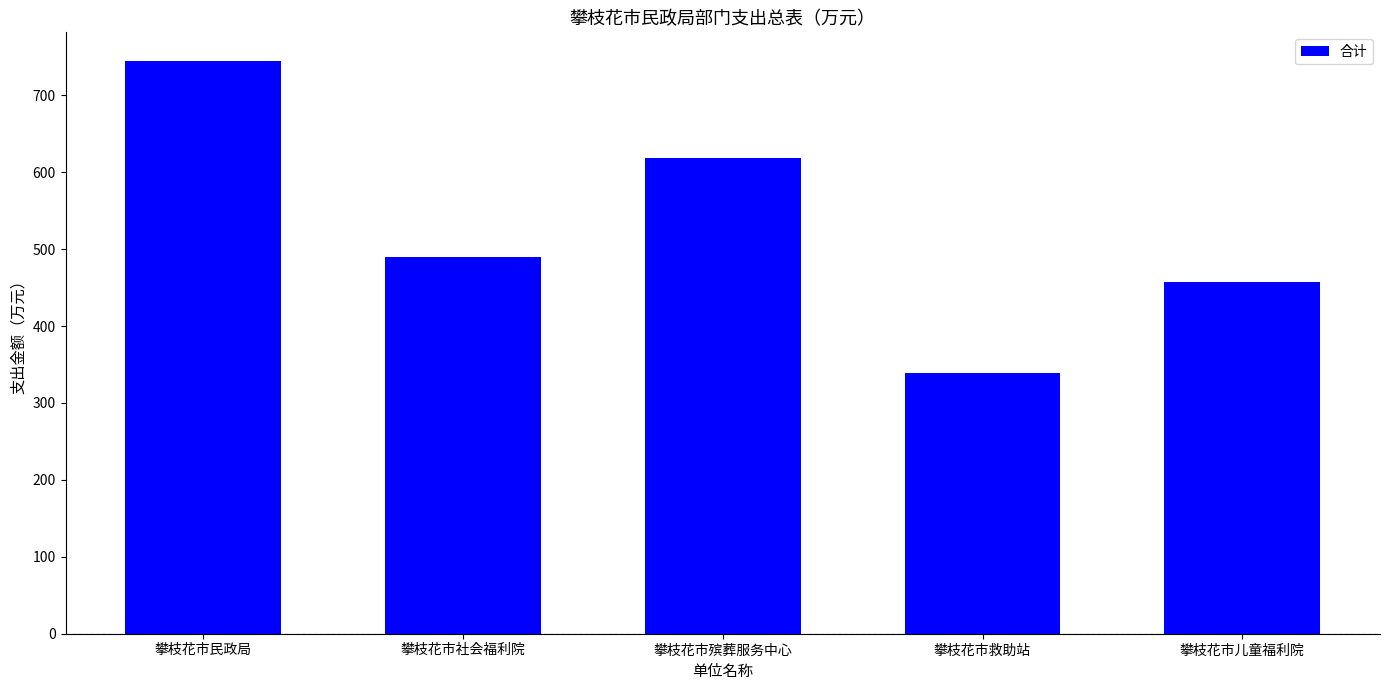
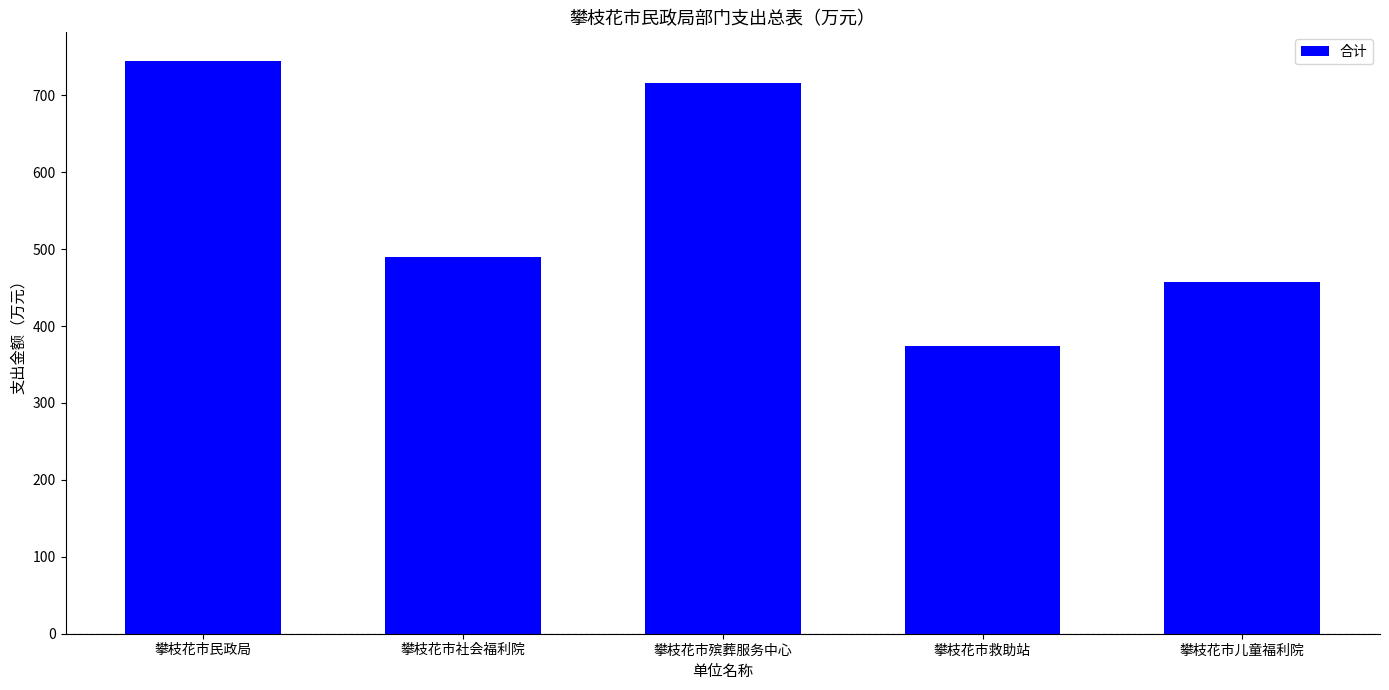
攀枝花市殡葬服务中心: 620 -> 720
攀枝花市救助站: 340 -> 370
